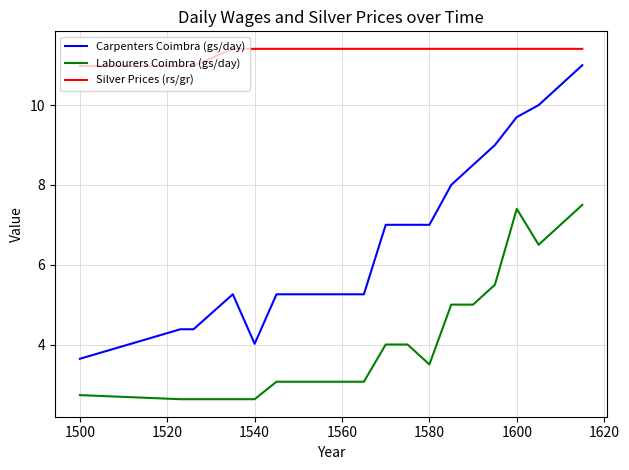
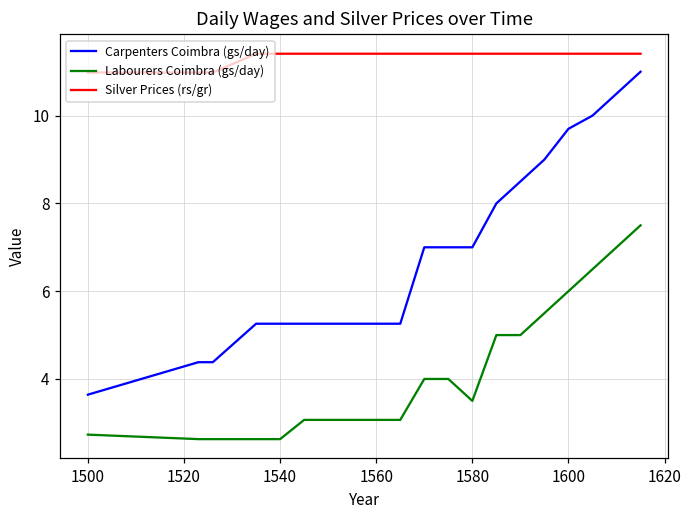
Carpenters Coimbra (gs/day), 1540: 4.0 -> 5.3
Labourers Coimbra (gs/day), 1600: 7.4 -> 6.0
